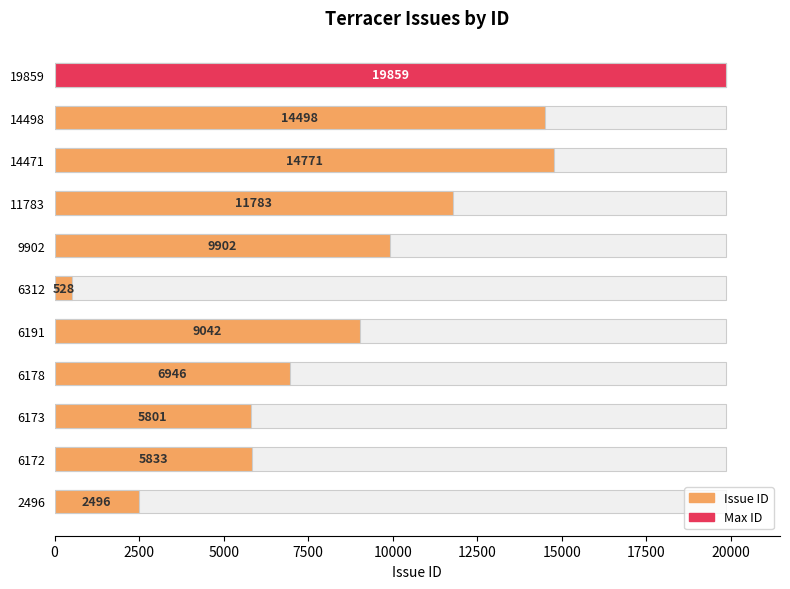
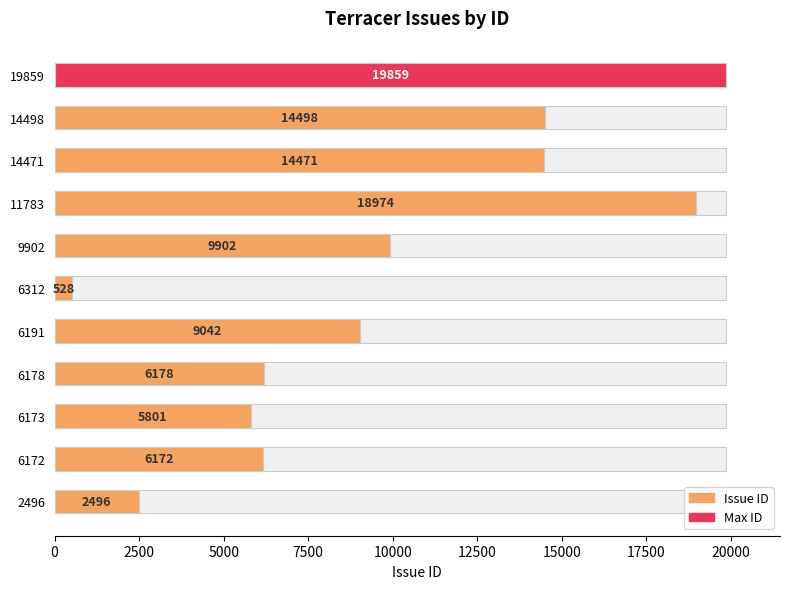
Issue ID, 14471: 14771 -> 14471
Issue ID, 11783: 11783 -> 18974
Issue ID, 6178: 6946 -> 6178
Issue ID, 6172: 5833 -> 6172
